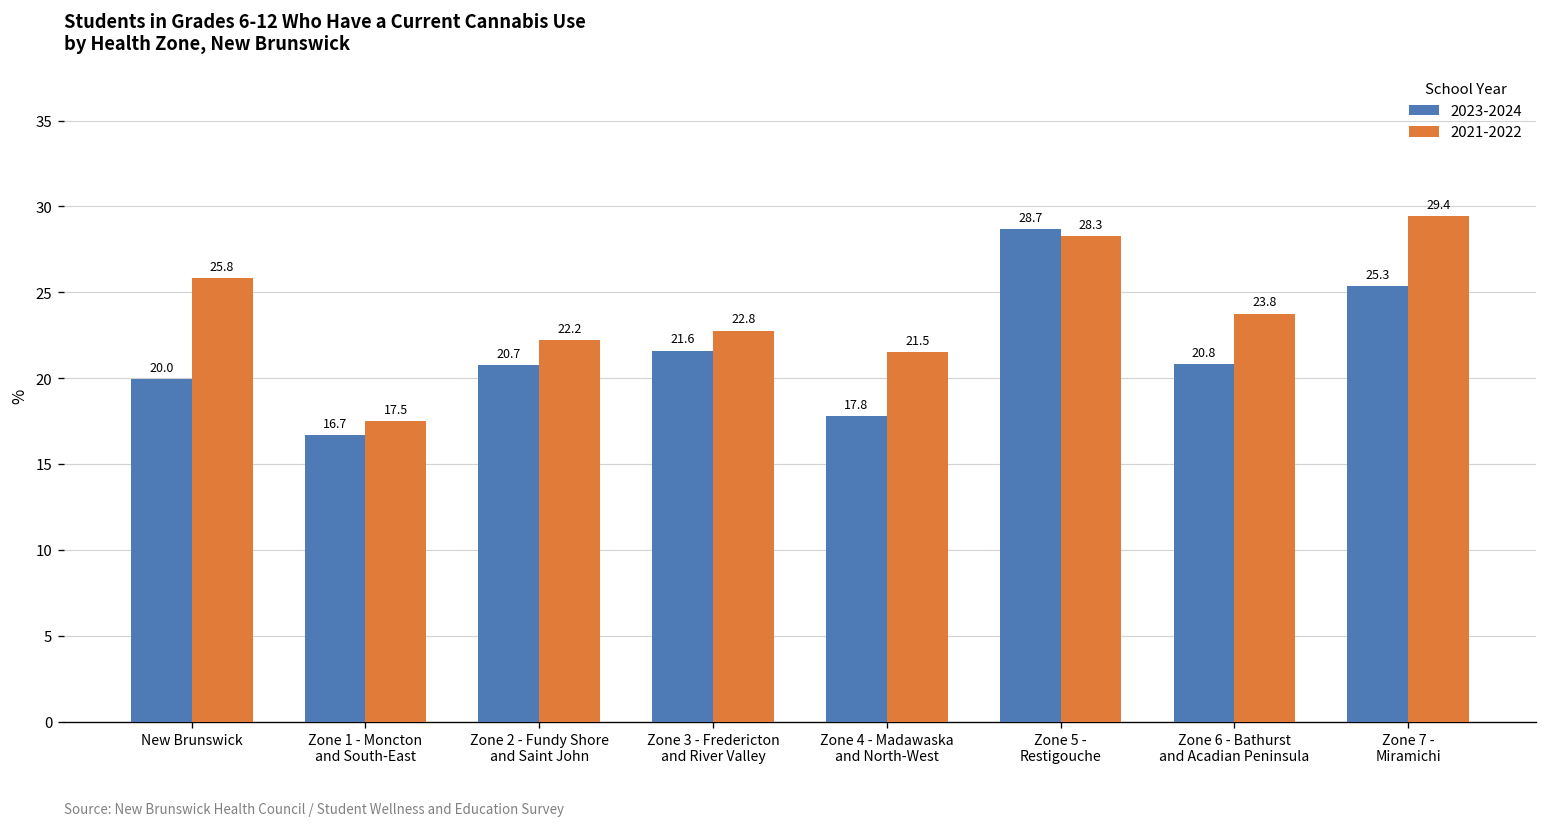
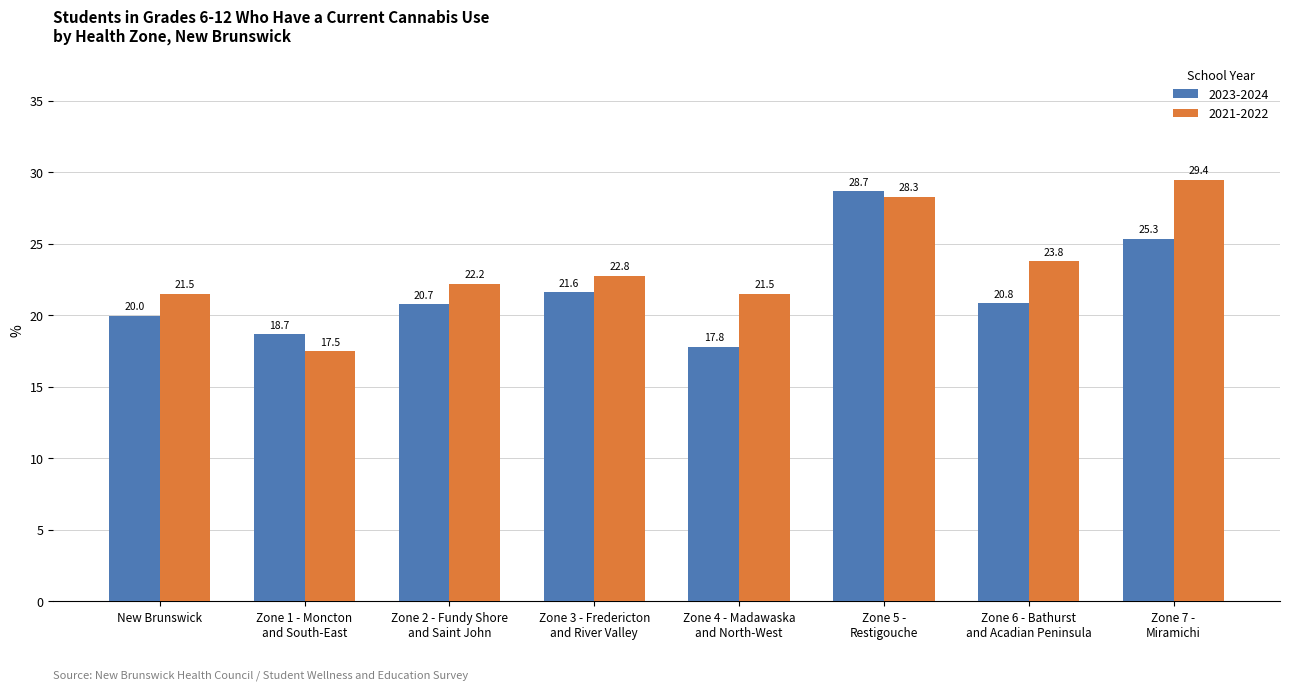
2021-2022, New Brunswick: 25.8 -> 21.5
2023-2024, Zone 1 - Moncton and South-East: 16.7 -> 18.7
